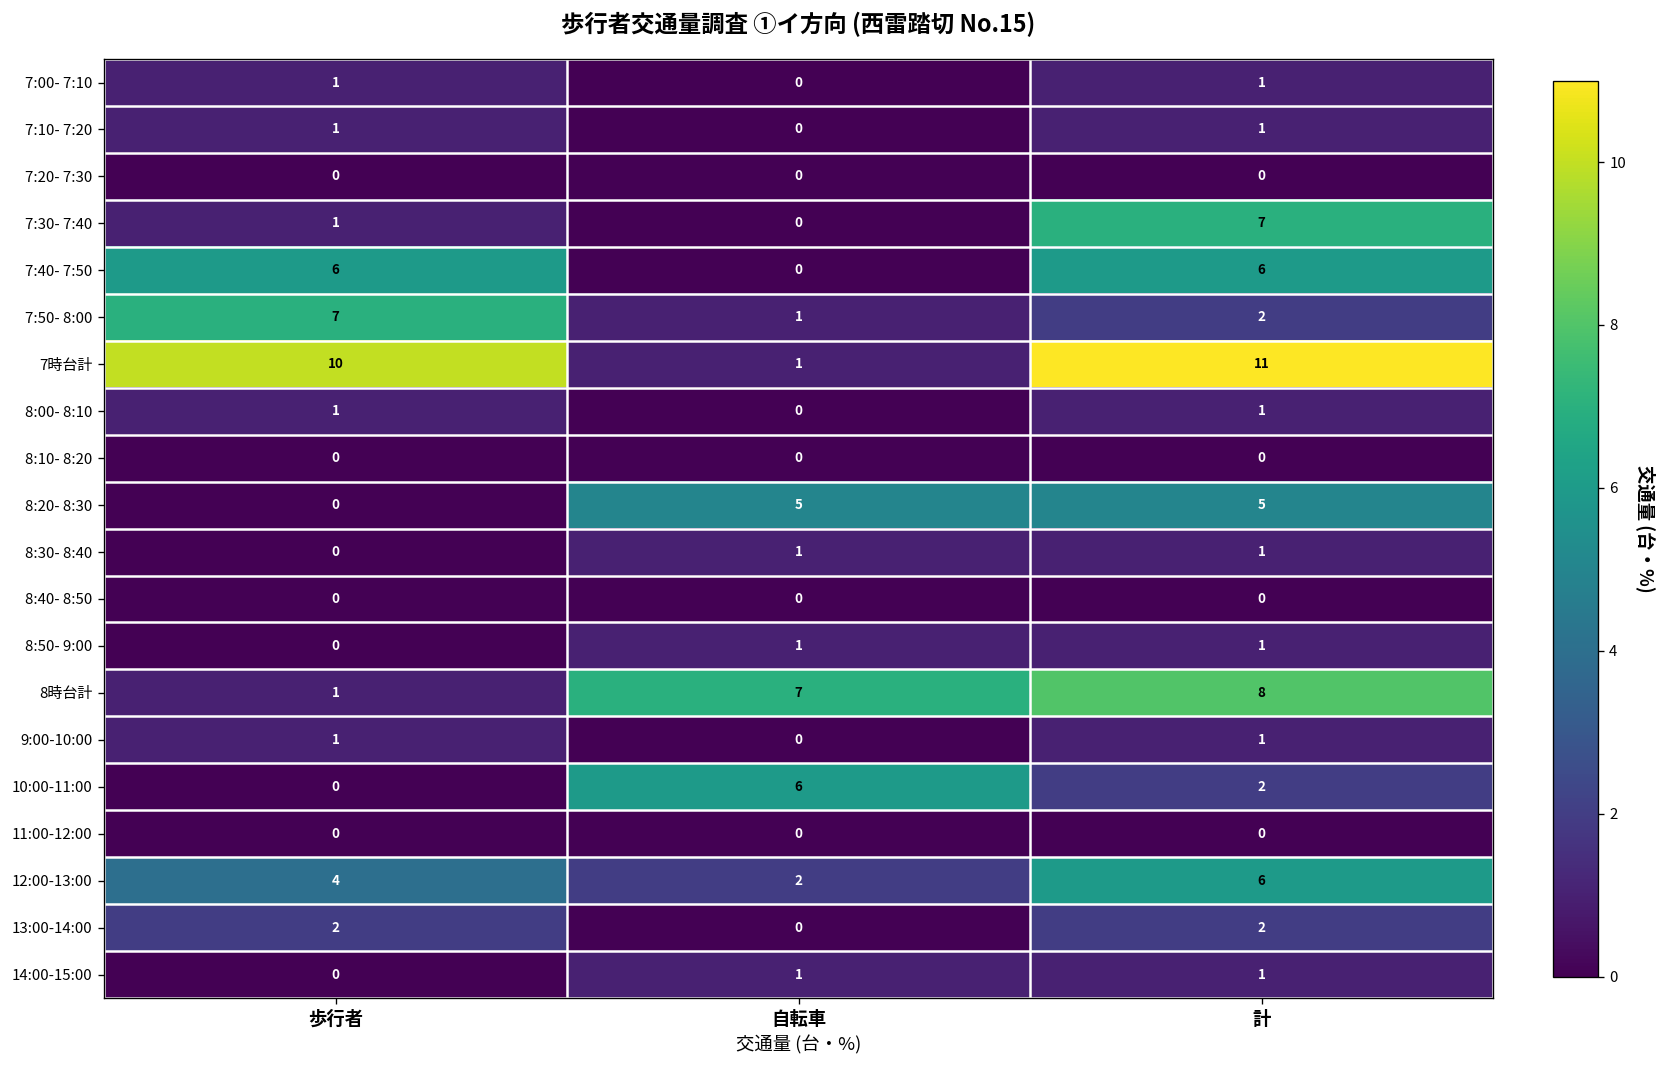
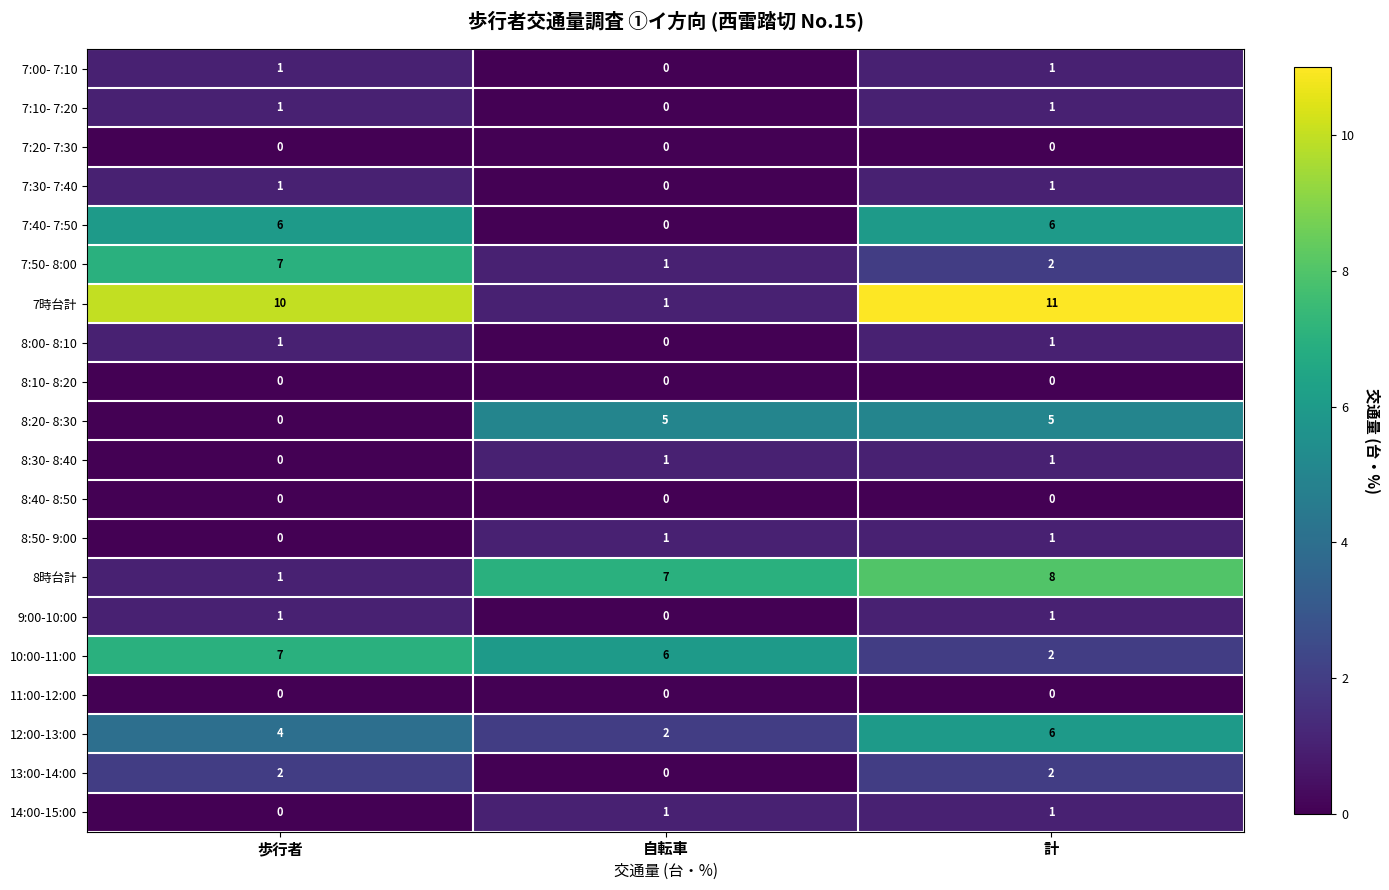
7:30- 7:40, 計: 7 -> 1
10:00-11:00, 歩行者: 0 -> 7
